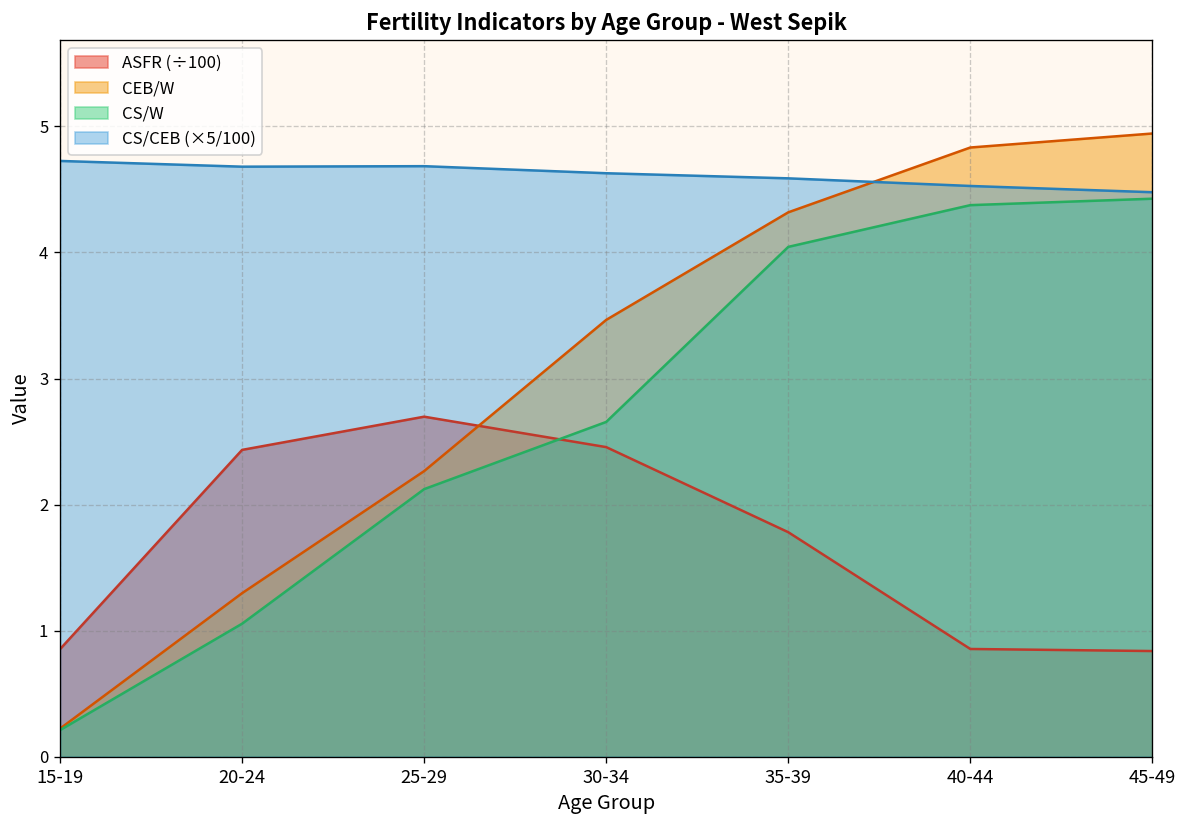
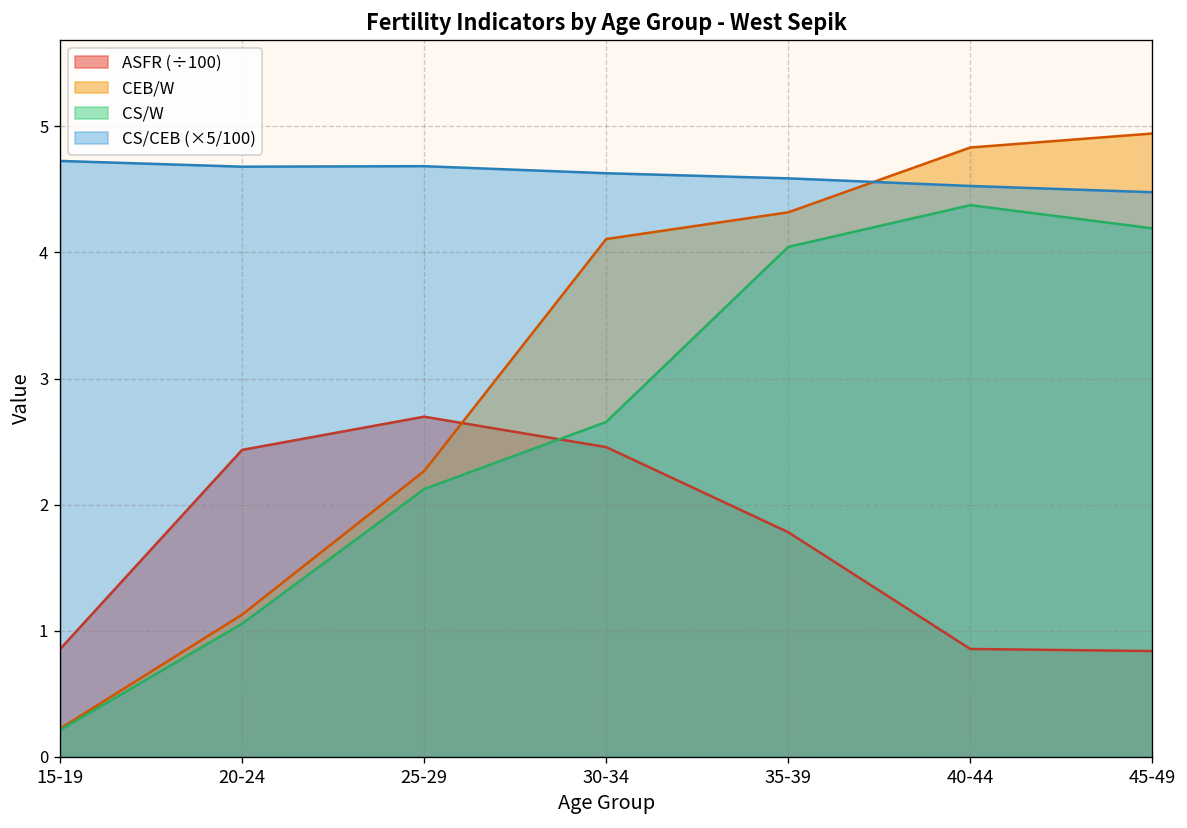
CEB/W, 20-24: 1.30 -> 1.13
CEB/W, 30-34: 3.47 -> 4.11
CS/W, 45-49: 4.43 -> 4.19
